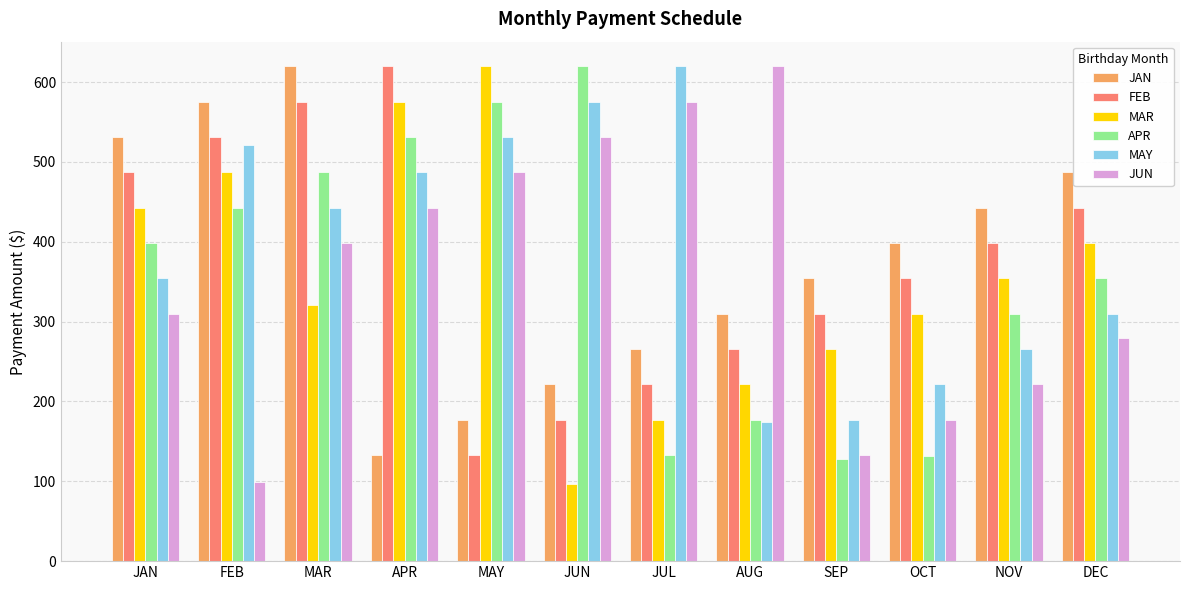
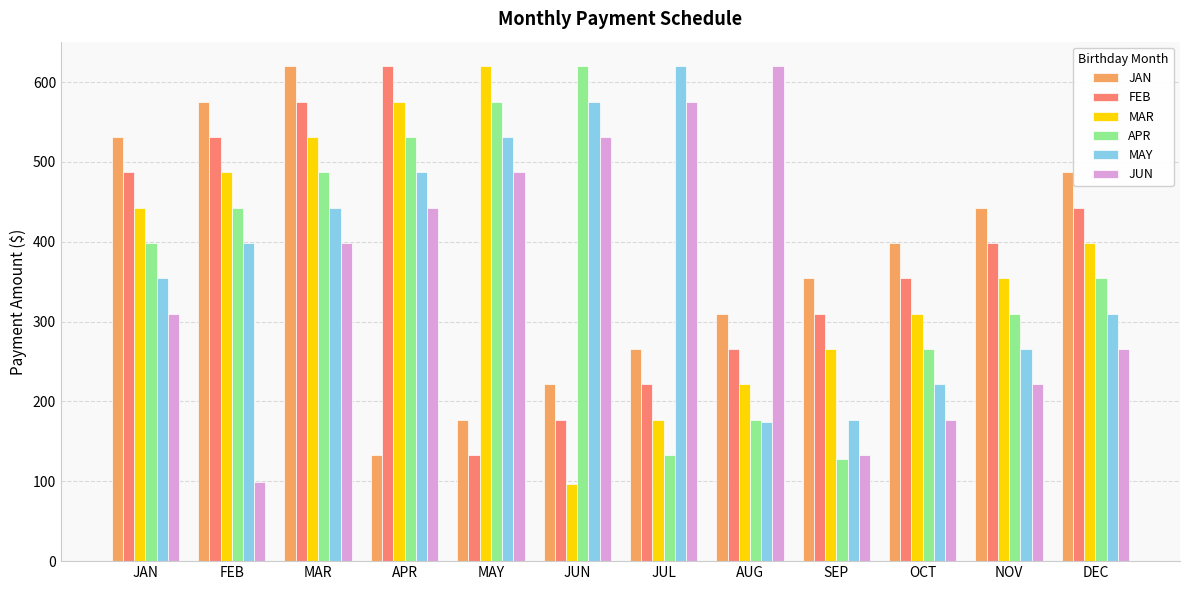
MAY, FEB: 520 -> 400
MAR, MAR: 320 -> 530
APR, OCT: 130 -> 270
JUN, DEC: 280 -> 270
